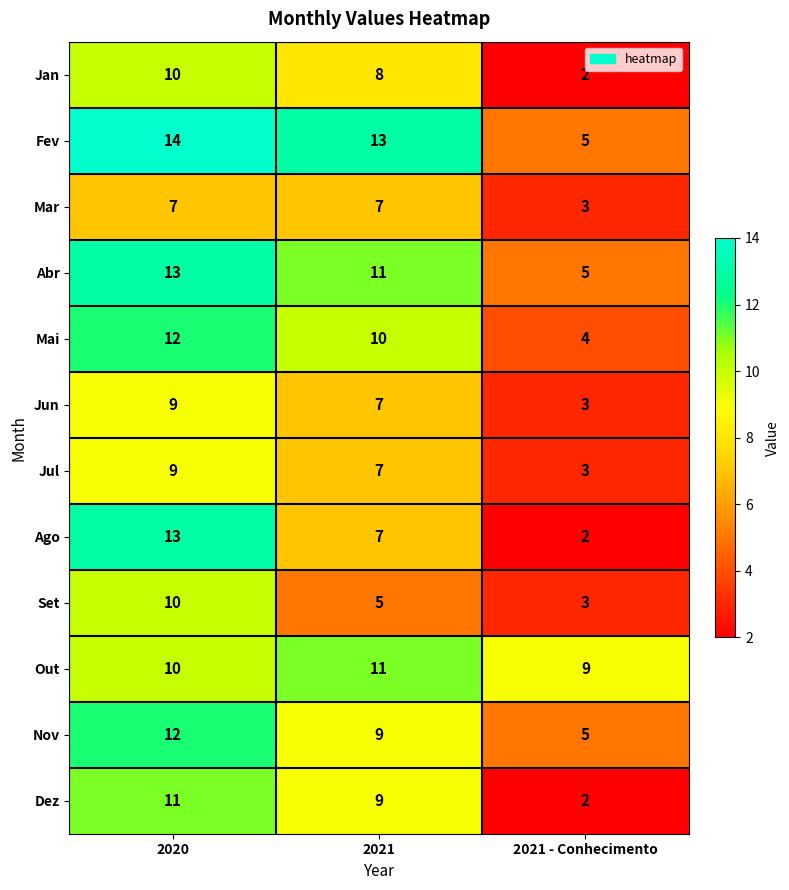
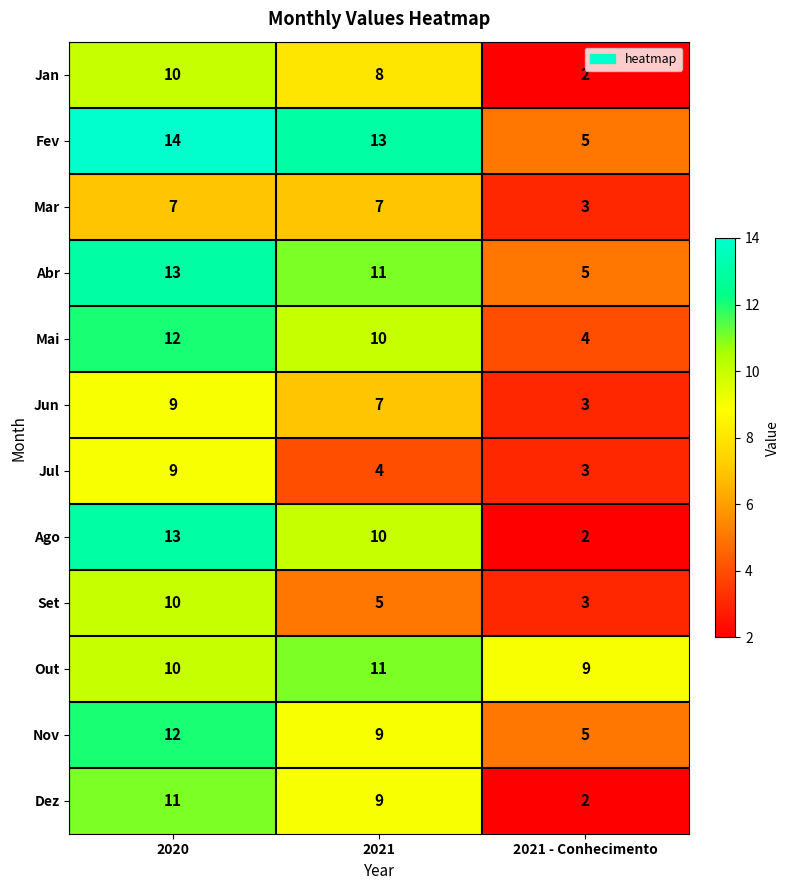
Jul, 2021: 7 -> 4
Ago, 2021: 7 -> 10
